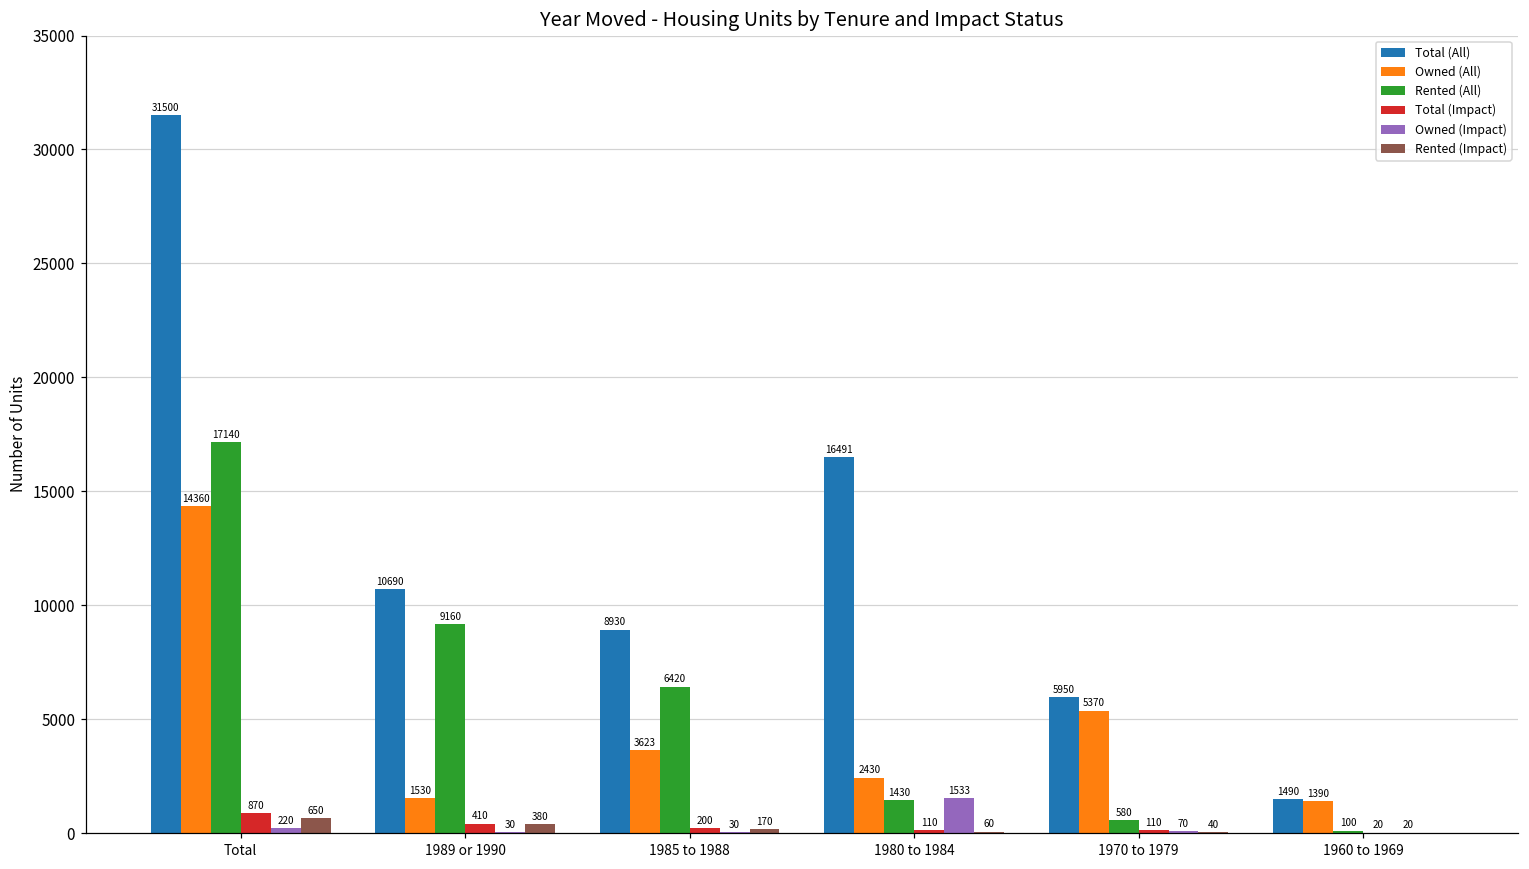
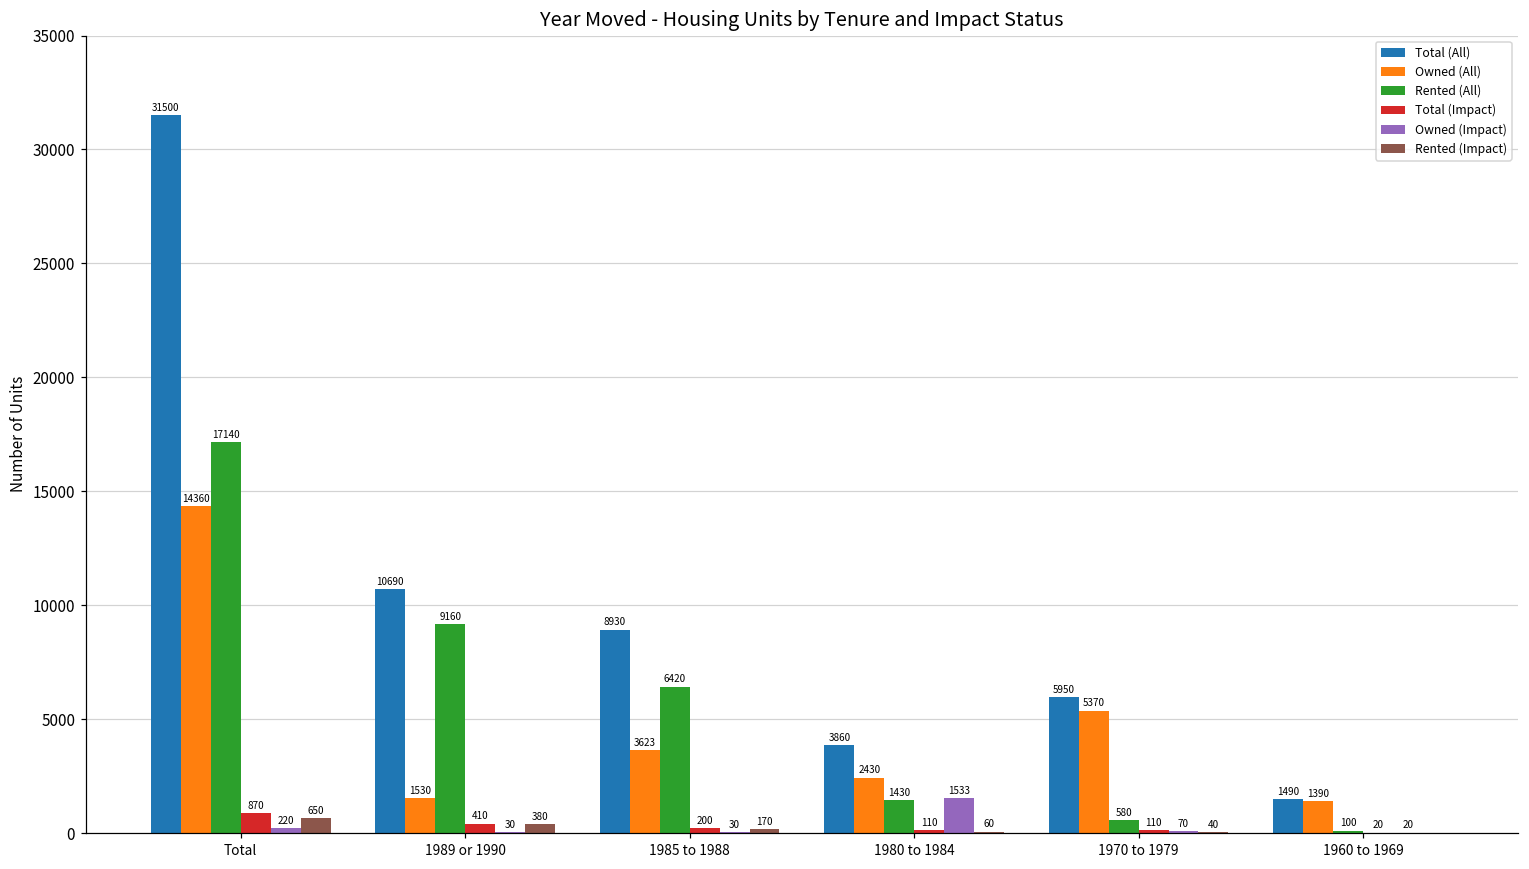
Total (All), 1980 to 1984: 16491 -> 3860
